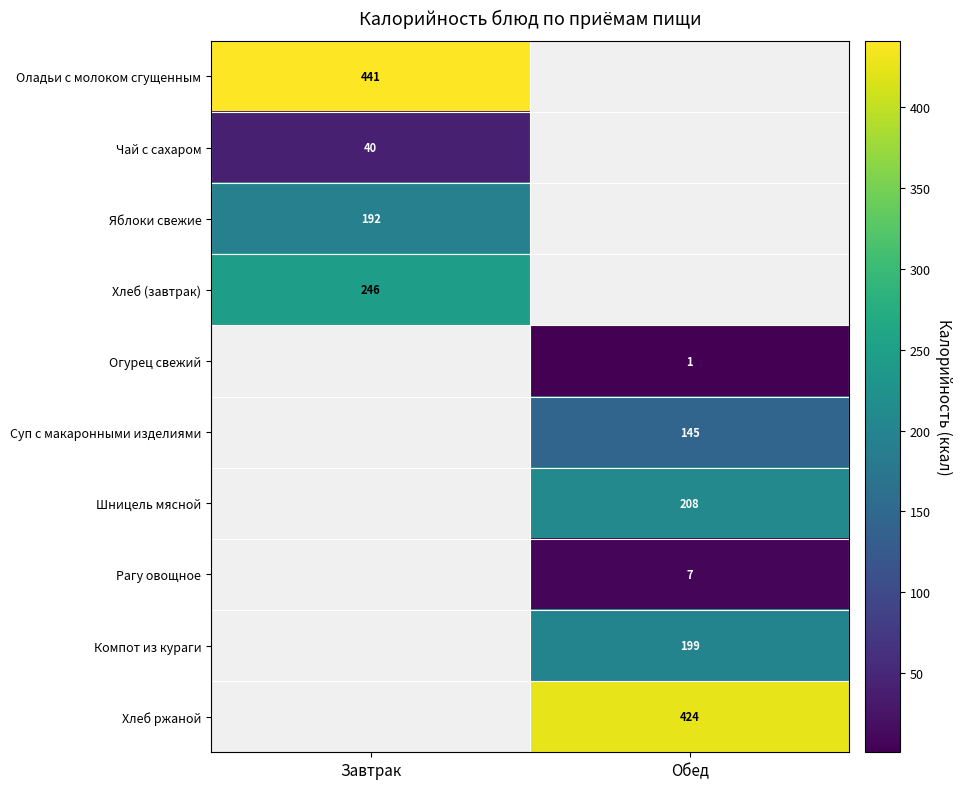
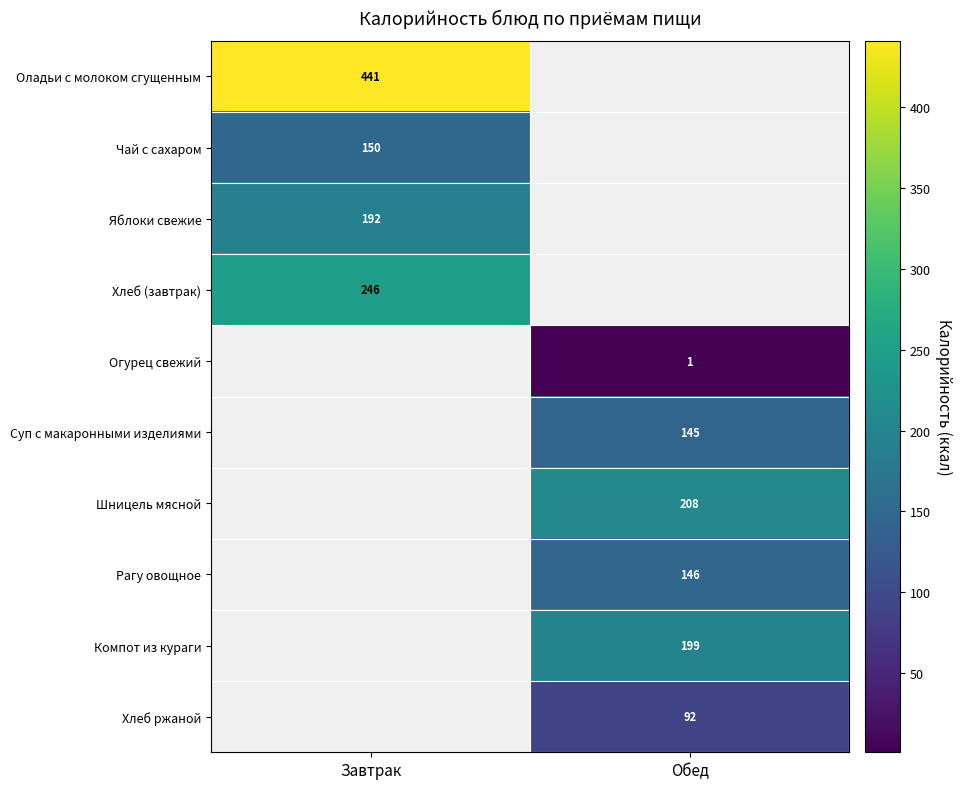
Чай с сахаром, Завтрак: 40 -> 150
Рагу овощное, Обед: 7 -> 146
Хлеб ржаной, Обед: 424 -> 92
